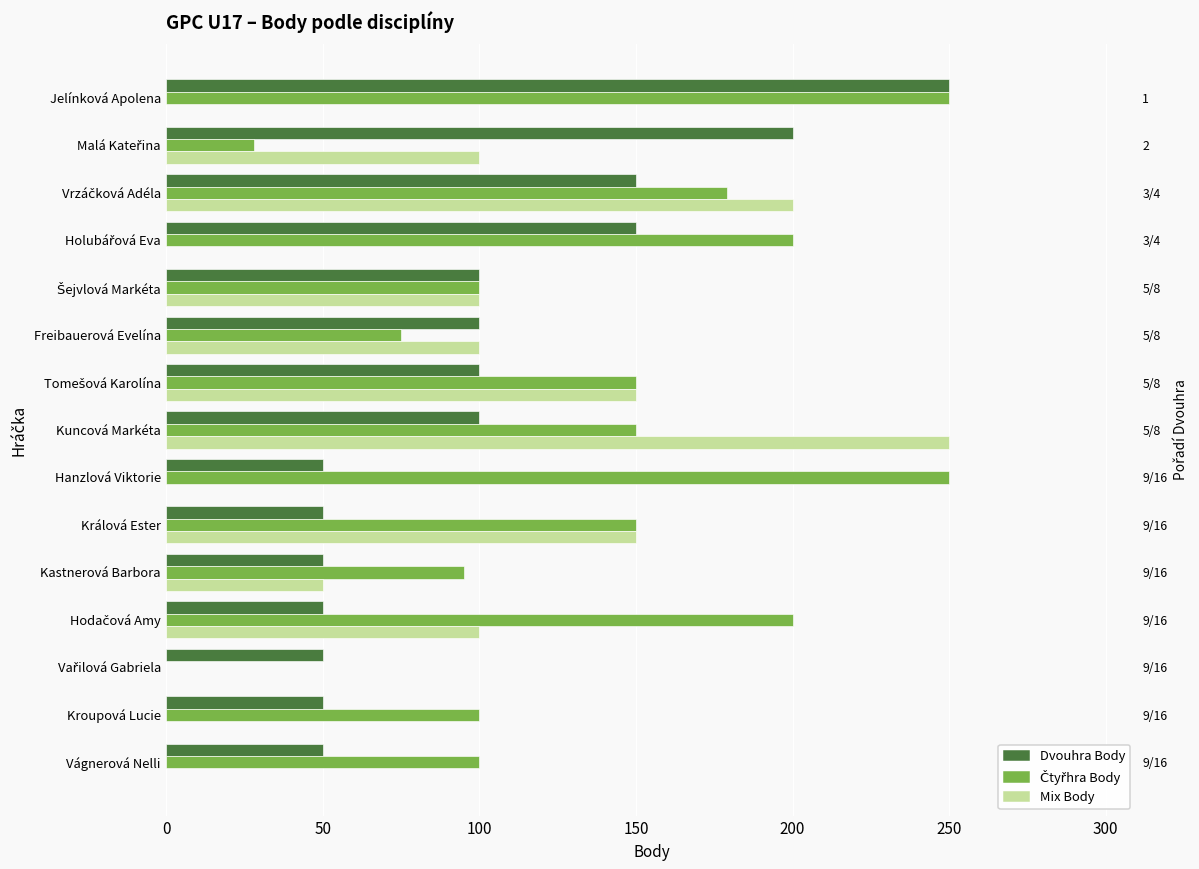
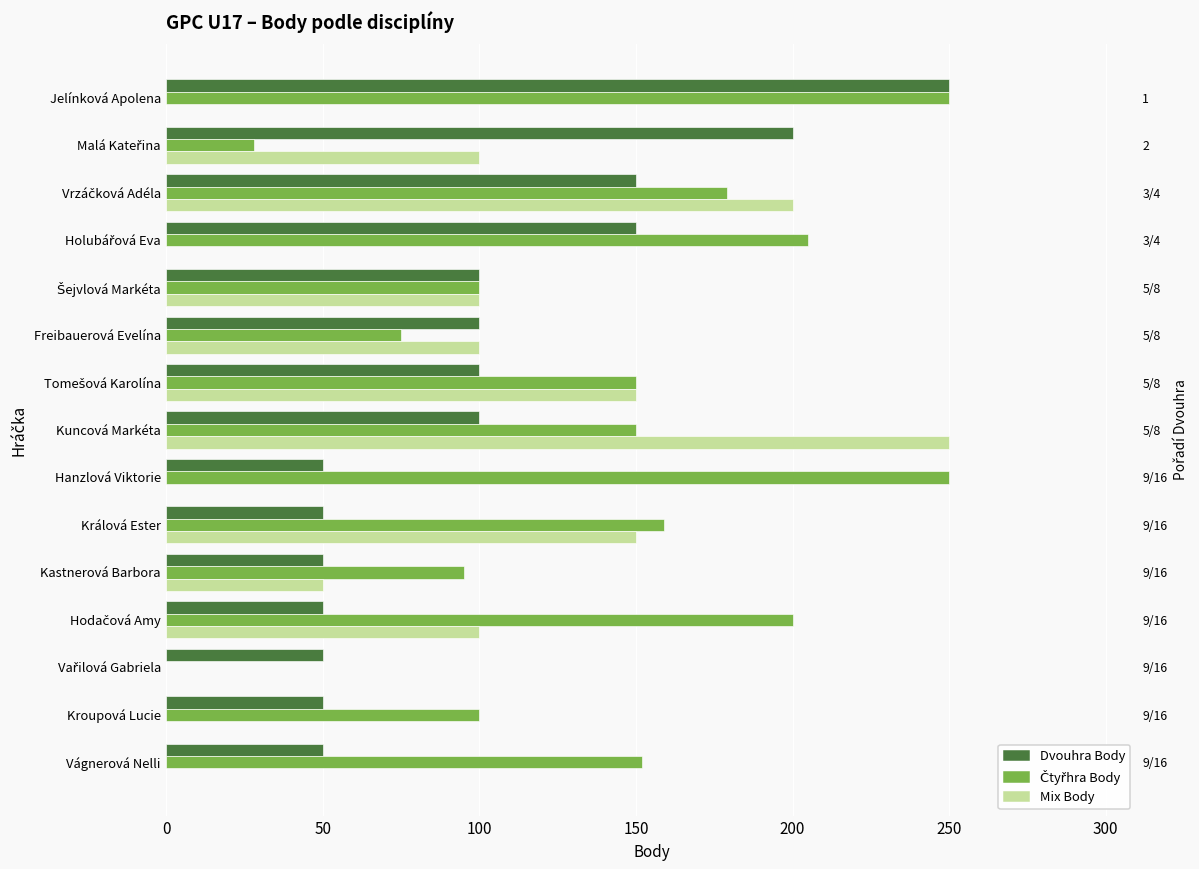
Čtyřhra Body, Holubářová Eva: 200 -> 205
Čtyřhra Body, Králová Ester: 150 -> 159
Čtyřhra Body, Vágnerová Nelli: 100 -> 152
